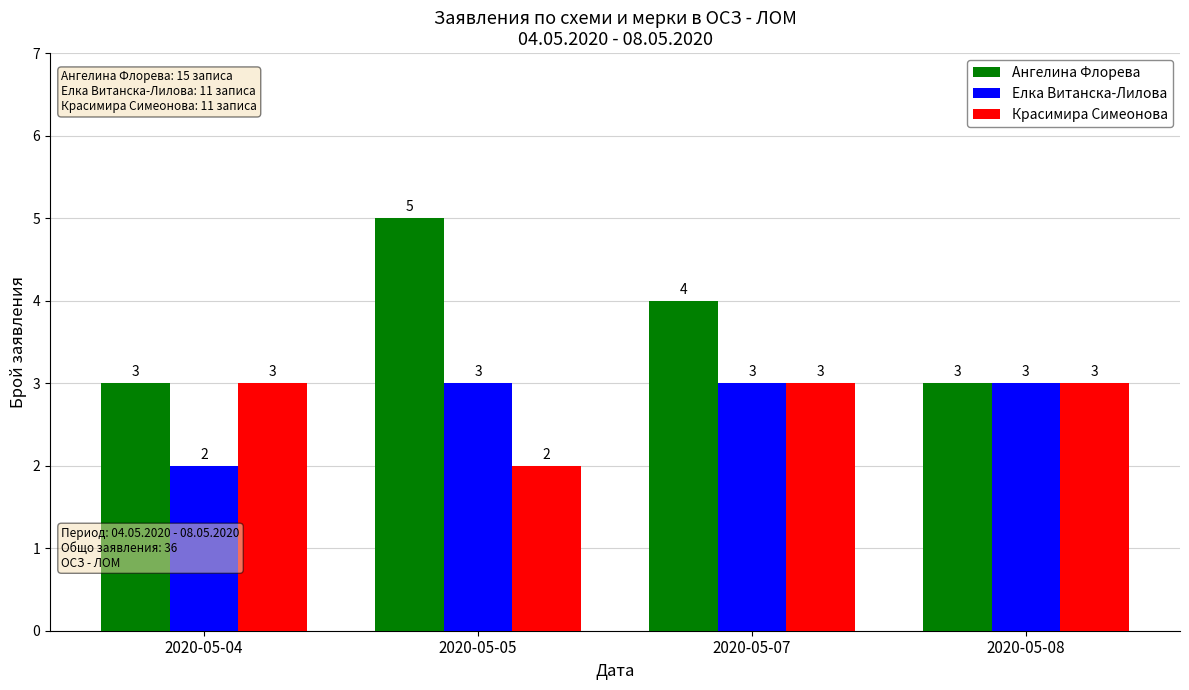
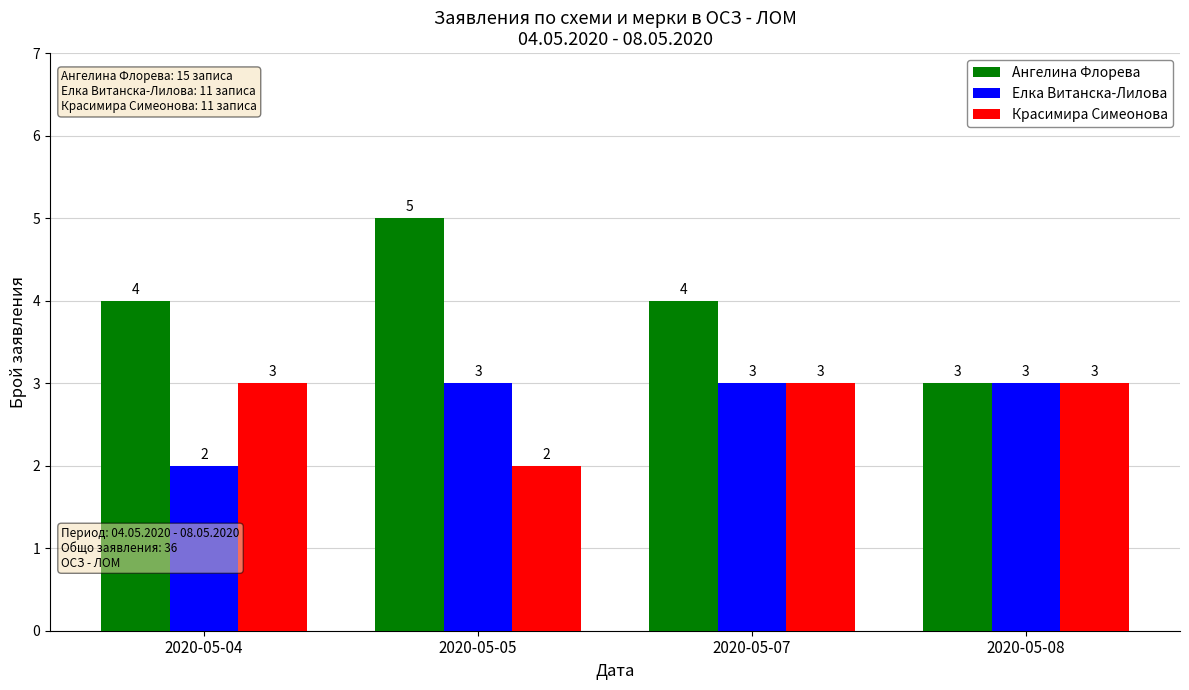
Ангелина Флорева, 2020-05-04: 3 -> 4
